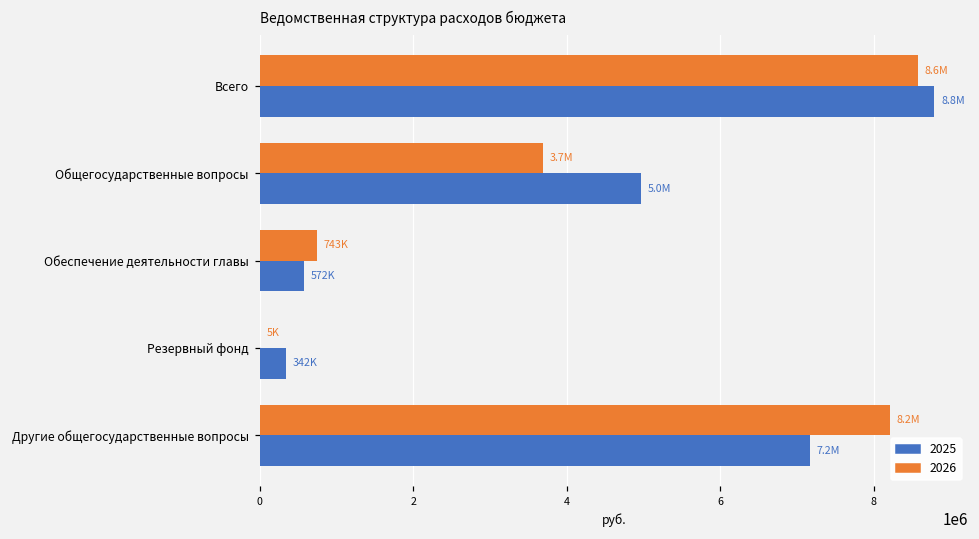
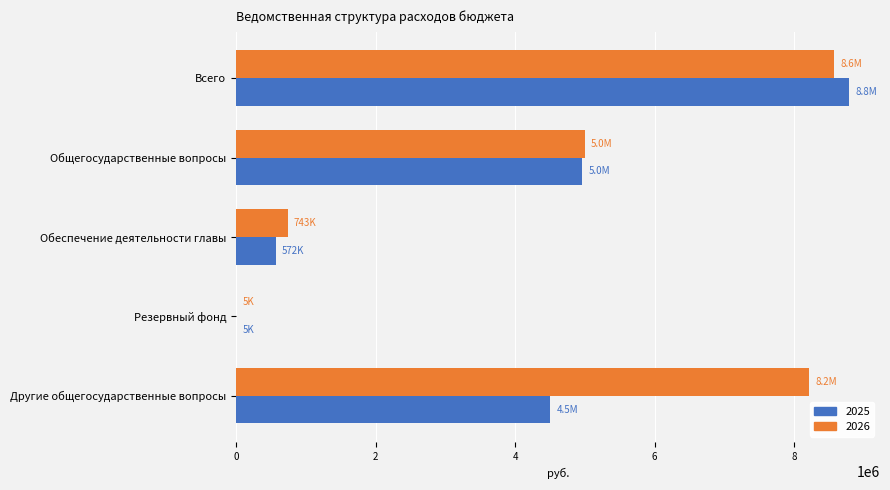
2026, Общегосударственные вопросы: 3.7M -> 5.0M
2025, Резервный фонд: 342K -> 5K
2025, Другие общегосударственные вопросы: 7.2M -> 4.5M
